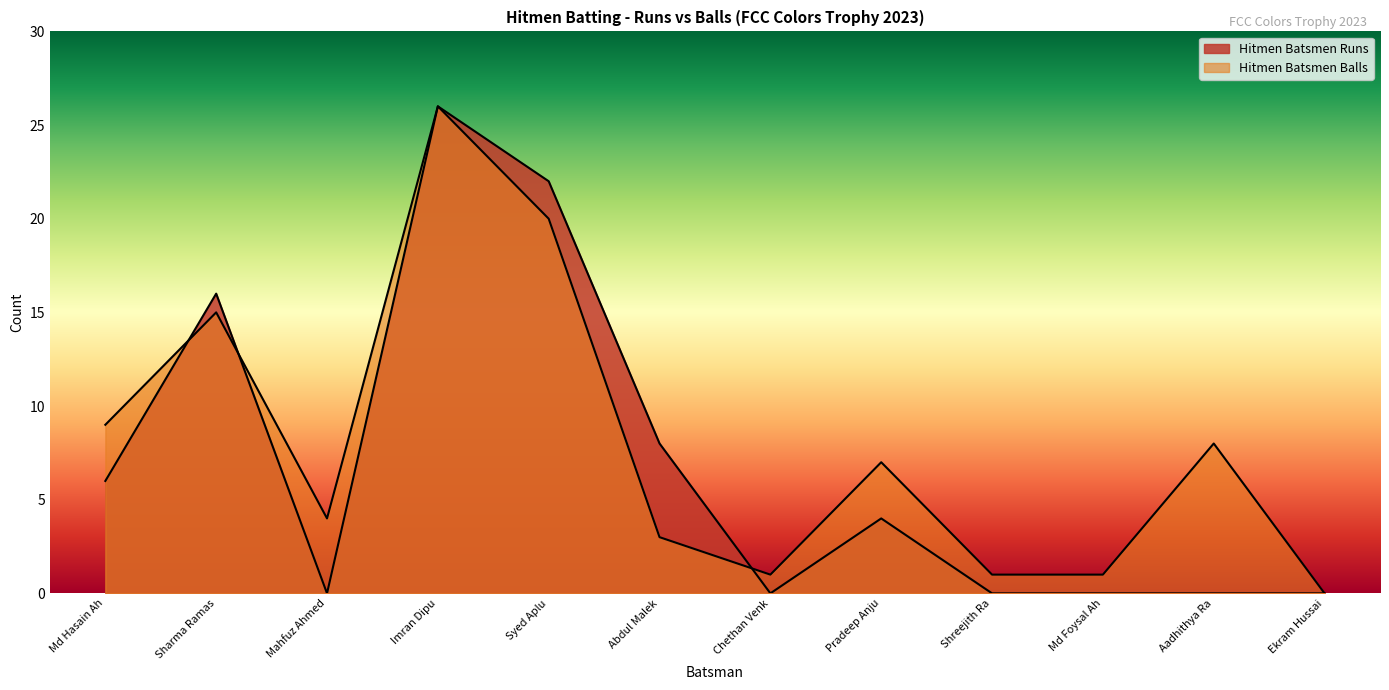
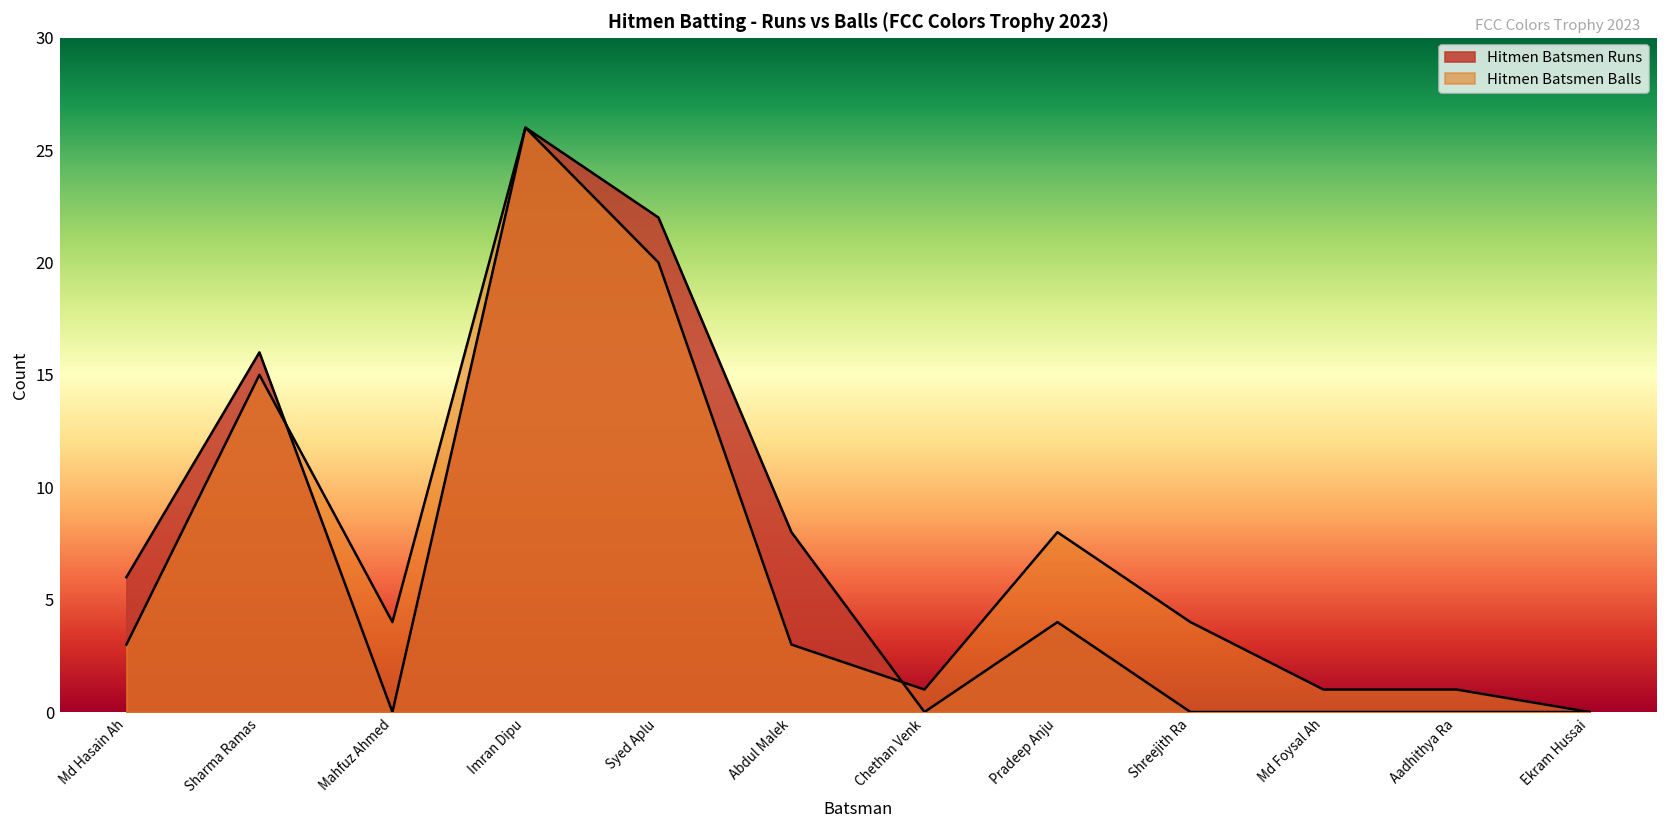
Hitmen Batsmen Balls, Md Hasain Ah: 9 -> 3
Hitmen Batsmen Balls, Pradeep Anju: 7 -> 8
Hitmen Batsmen Balls, Shreejith Ra: 1 -> 4
Hitmen Batsmen Balls, Aadhithya Ra: 8 -> 1
